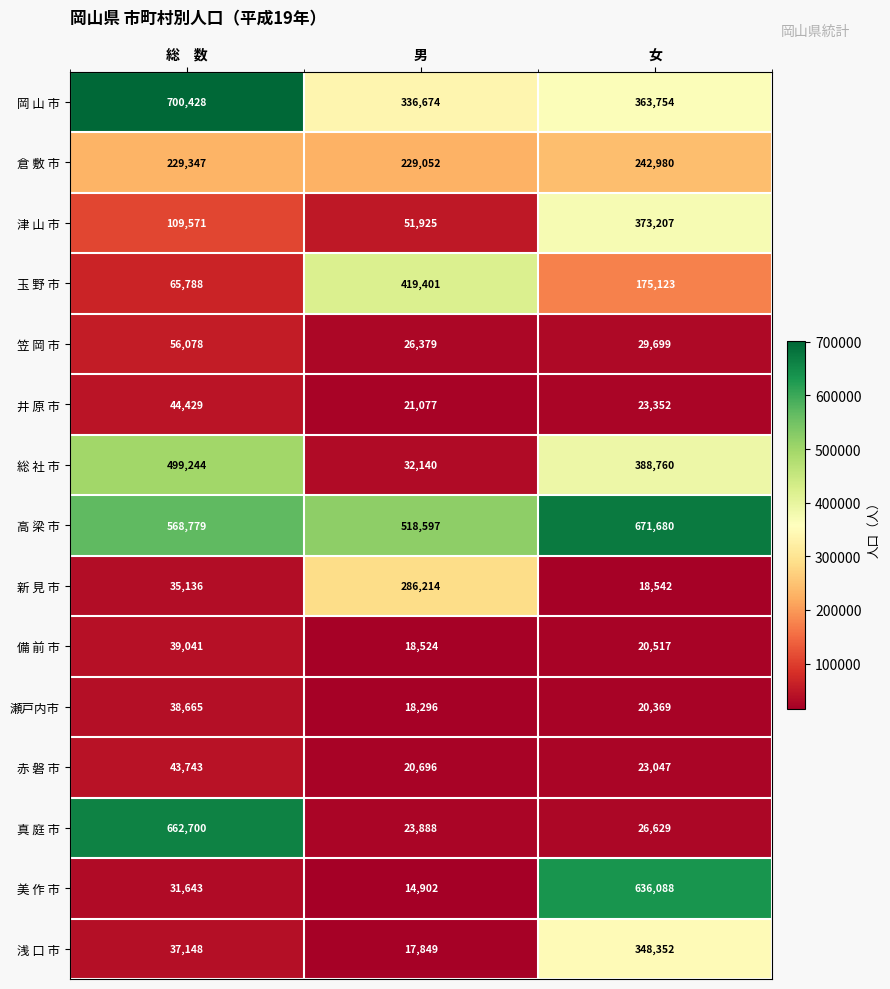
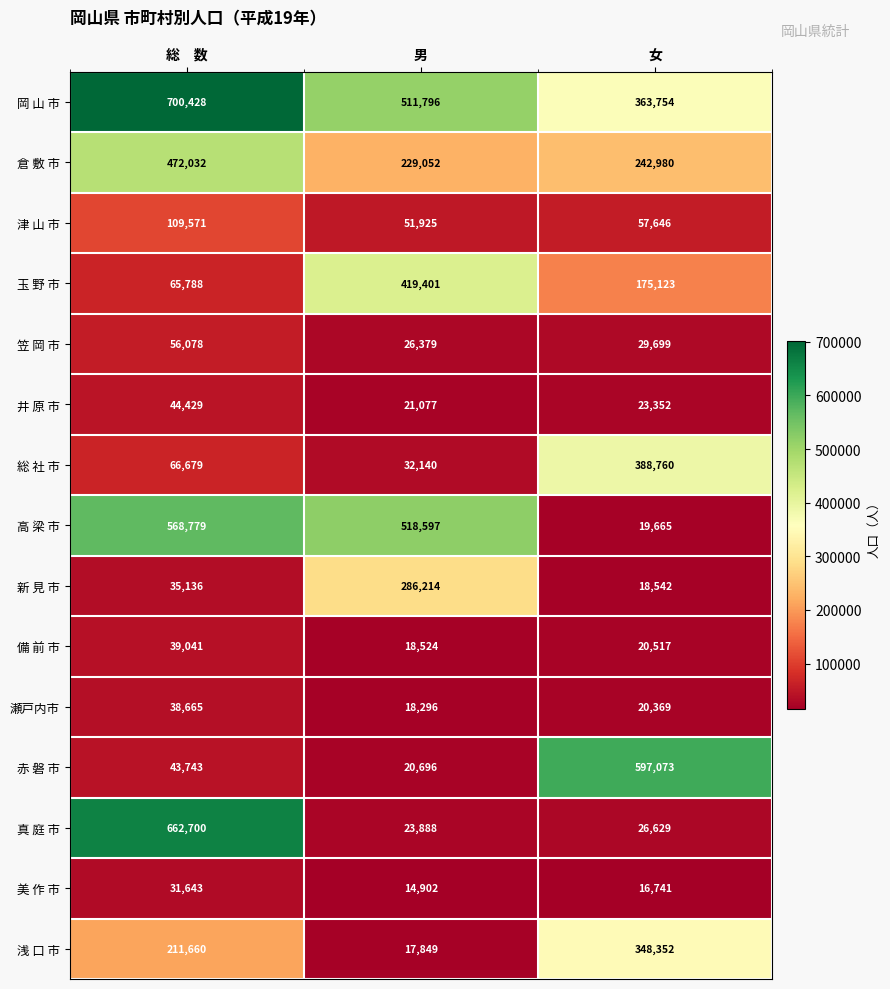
岡 山 市, 男: 336,674 -> 511,796
倉 敷 市, 総 数: 229,347 -> 472,032
津 山 市, 女: 373,207 -> 57,646
総 社 市, 総 数: 499,244 -> 66,679
高 梁 市, 女: 671,680 -> 19,665
赤 磐 市, 女: 23,047 -> 597,073
美 作 市, 女: 636,088 -> 16,741
浅 口 市, 総 数: 37,148 -> 211,660
